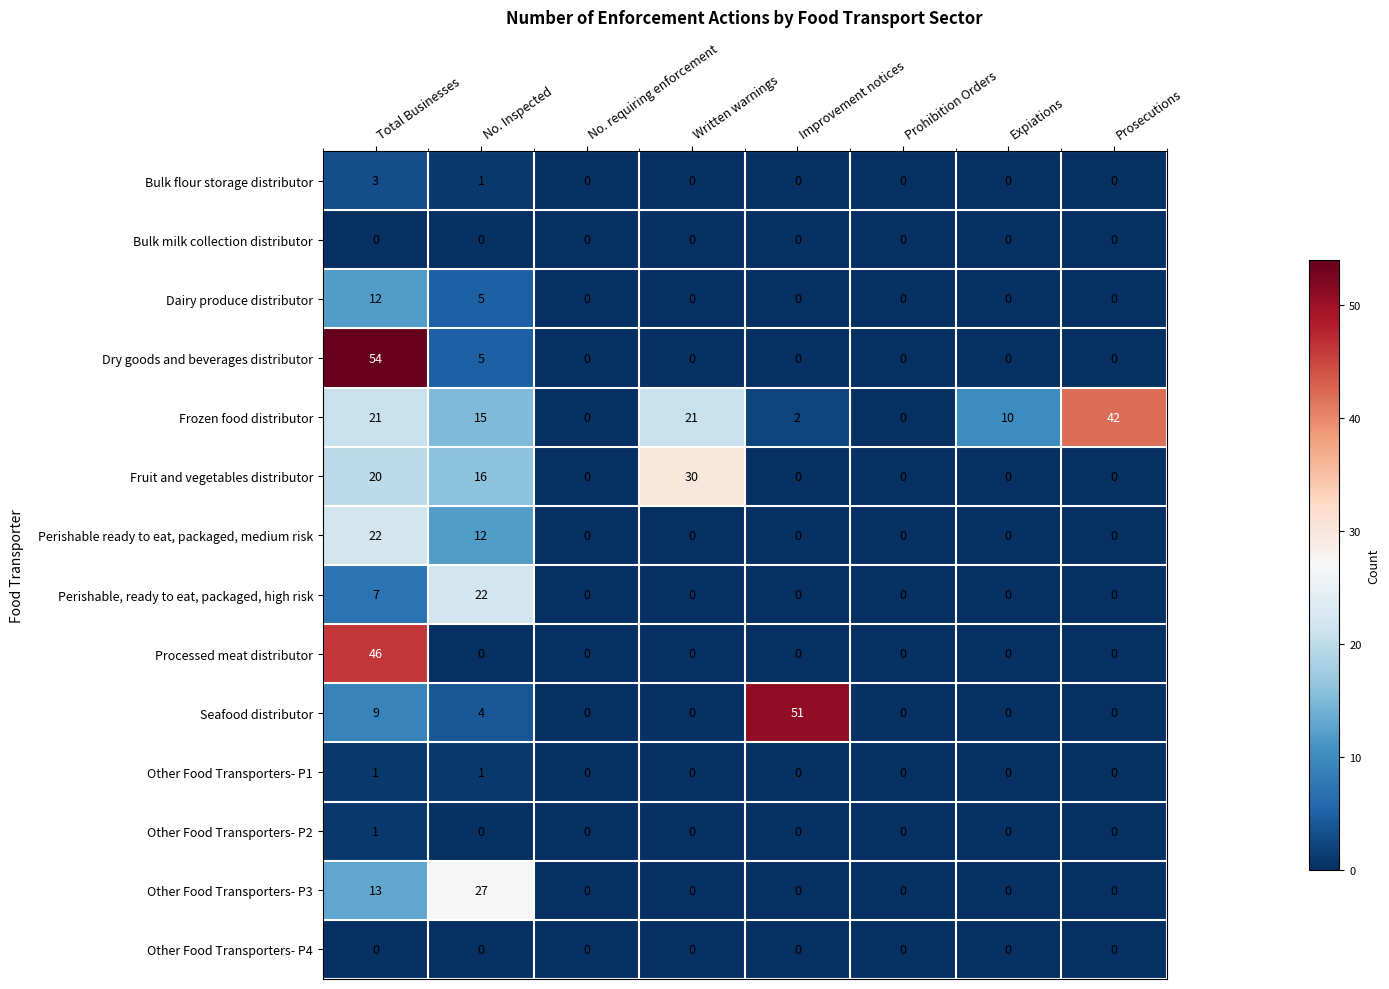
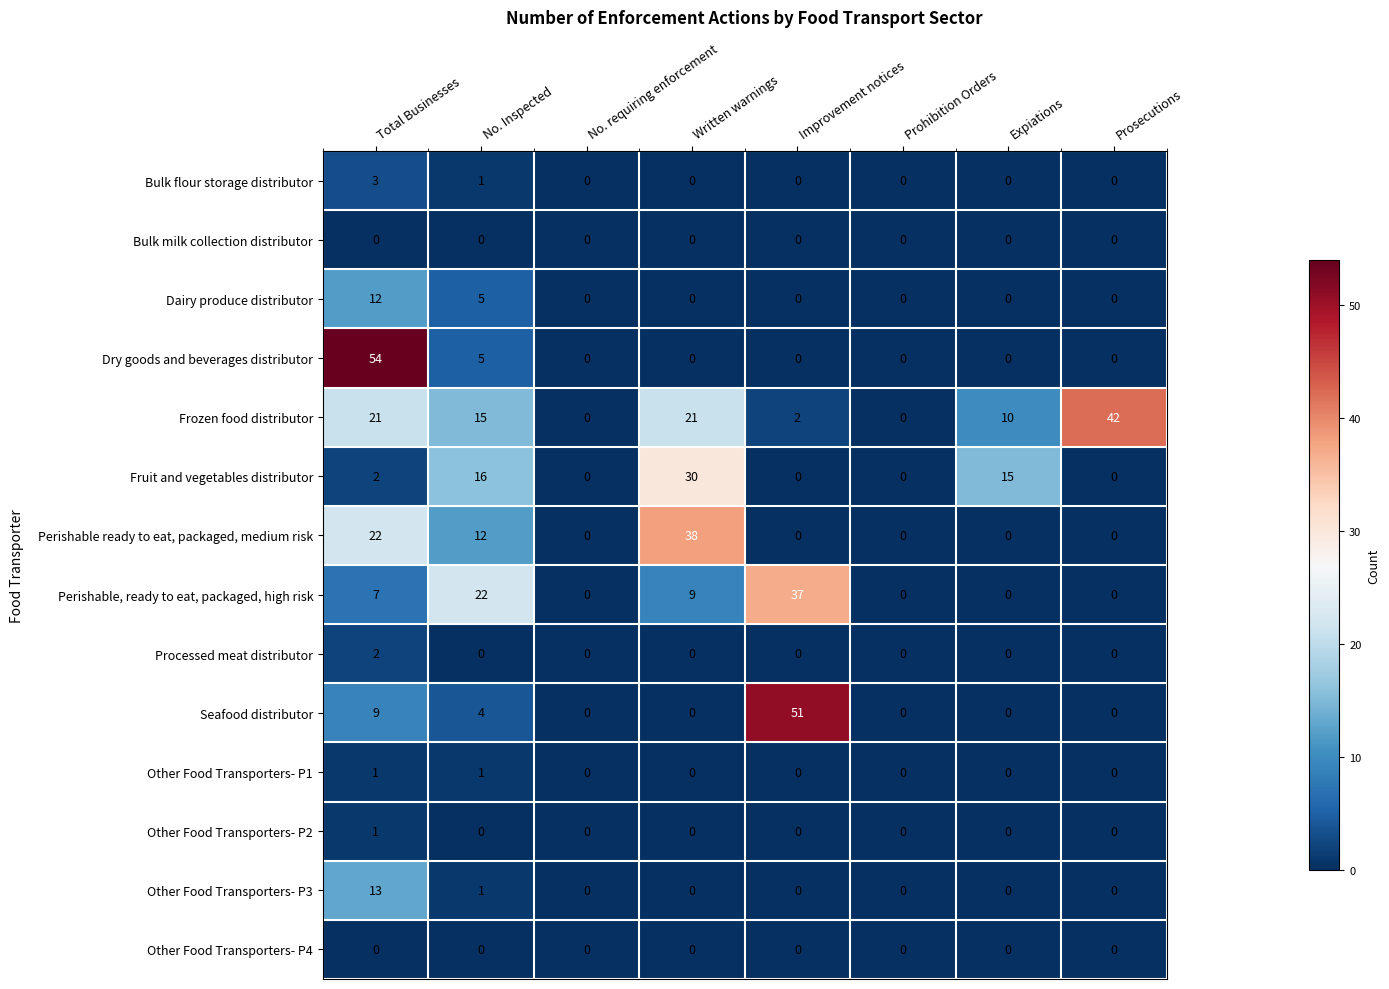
Fruit and vegetables distributor, Total Businesses: 20 -> 2
Fruit and vegetables distributor, Expiations: 0 -> 15
Perishable ready to eat, packaged, medium risk, Written warnings: 0 -> 38
Perishable, ready to eat, packaged, high risk, Written warnings: 0 -> 9
Perishable, ready to eat, packaged, high risk, Improvement notices: 0 -> 37
Processed meat distributor, Total Businesses: 46 -> 2
Other Food Transporters- P3, No. Inspected: 27 -> 1
